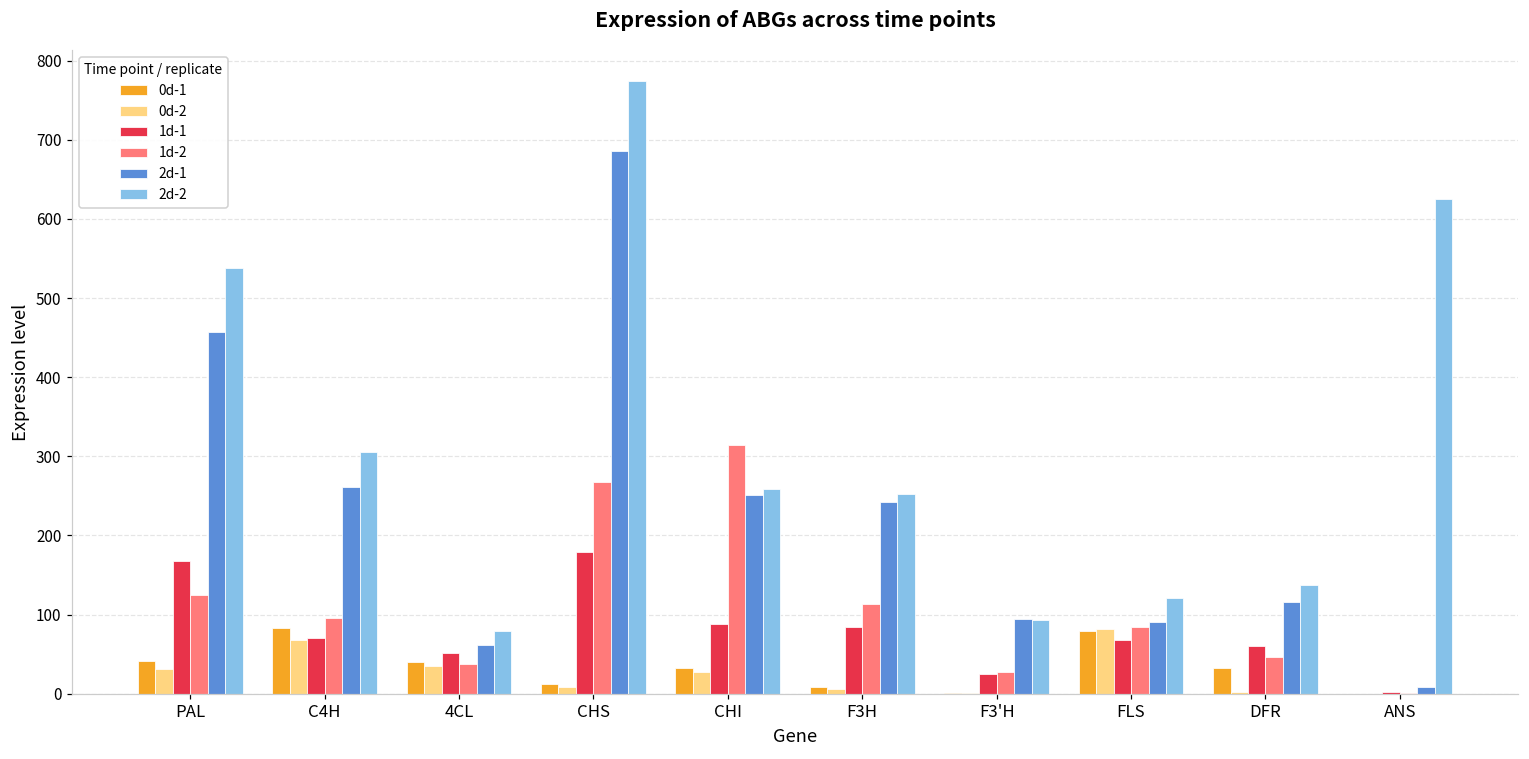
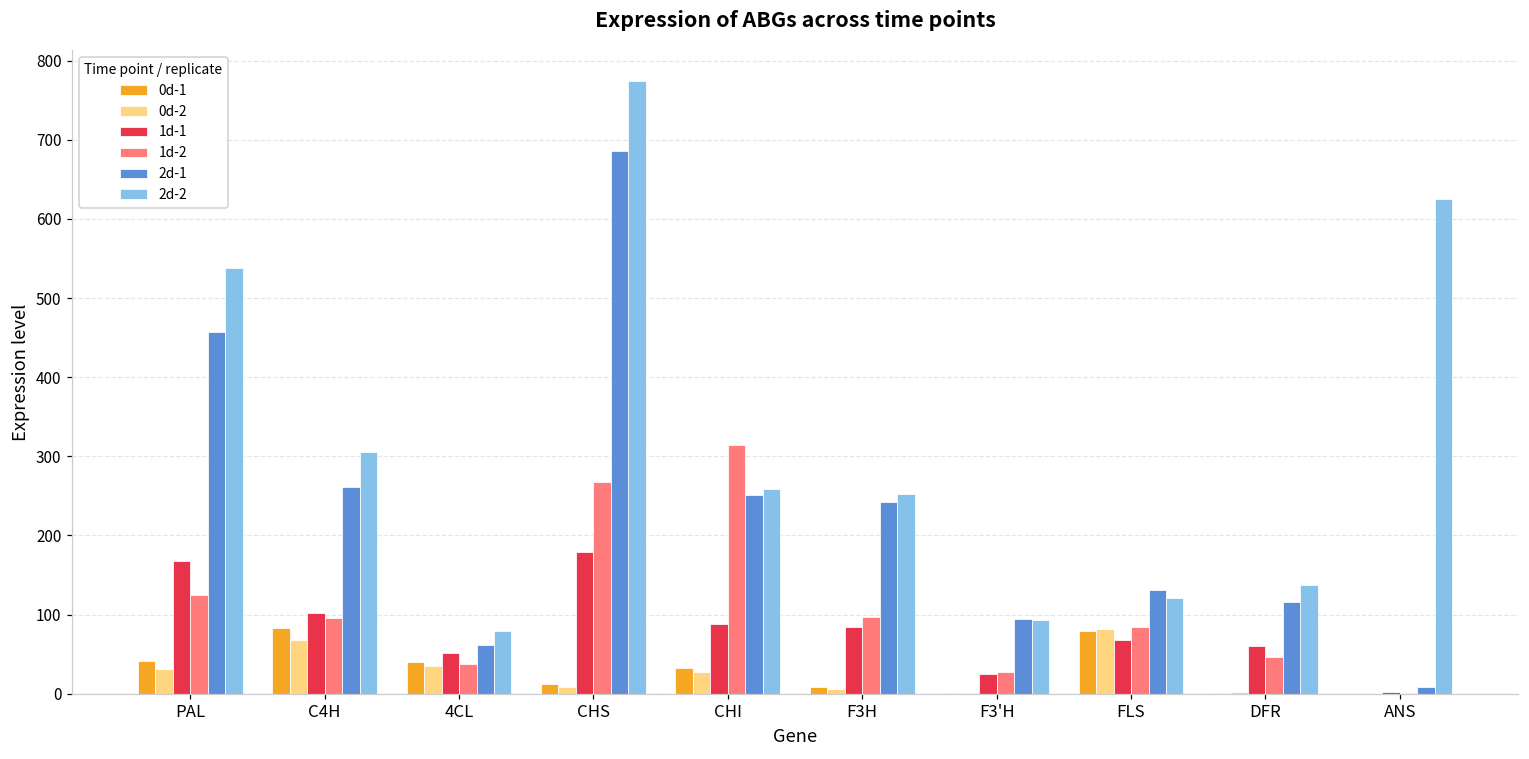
1d-1, C4H: 70 -> 100
1d-2, F3H: 110 -> 100
2d-1, FLS: 90 -> 130
0d-1, DFR: 30 -> 0
